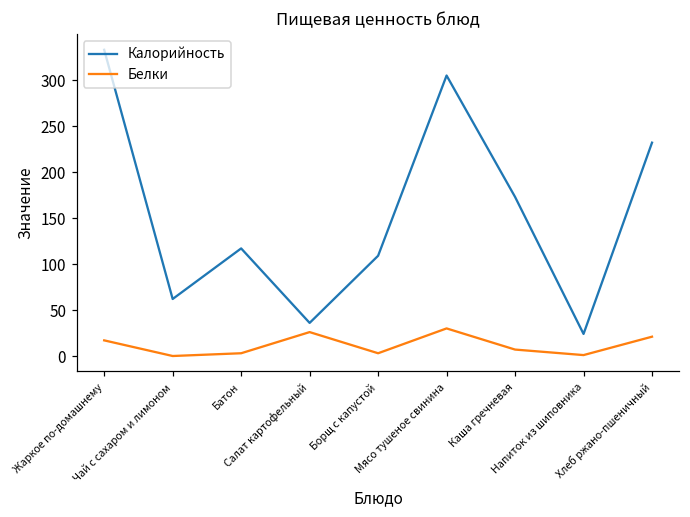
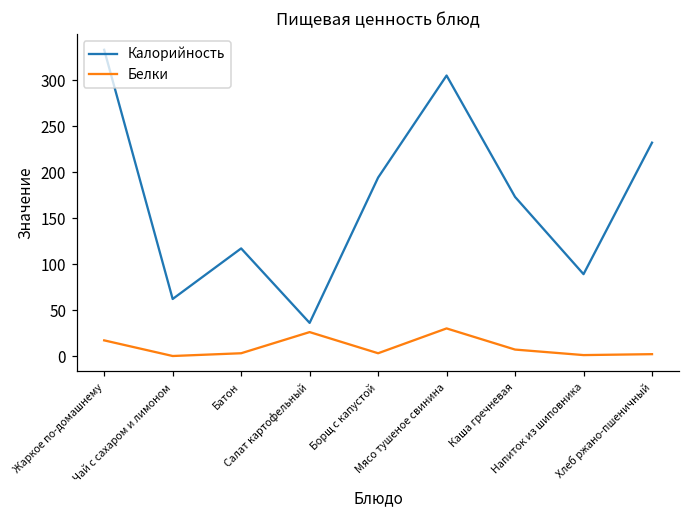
Калорийность, Борщ с капустой: 110 -> 190
Калорийность, Напиток из шиповника: 20 -> 90
Белки, Хлеб ржано-пшеничный: 20 -> 0
